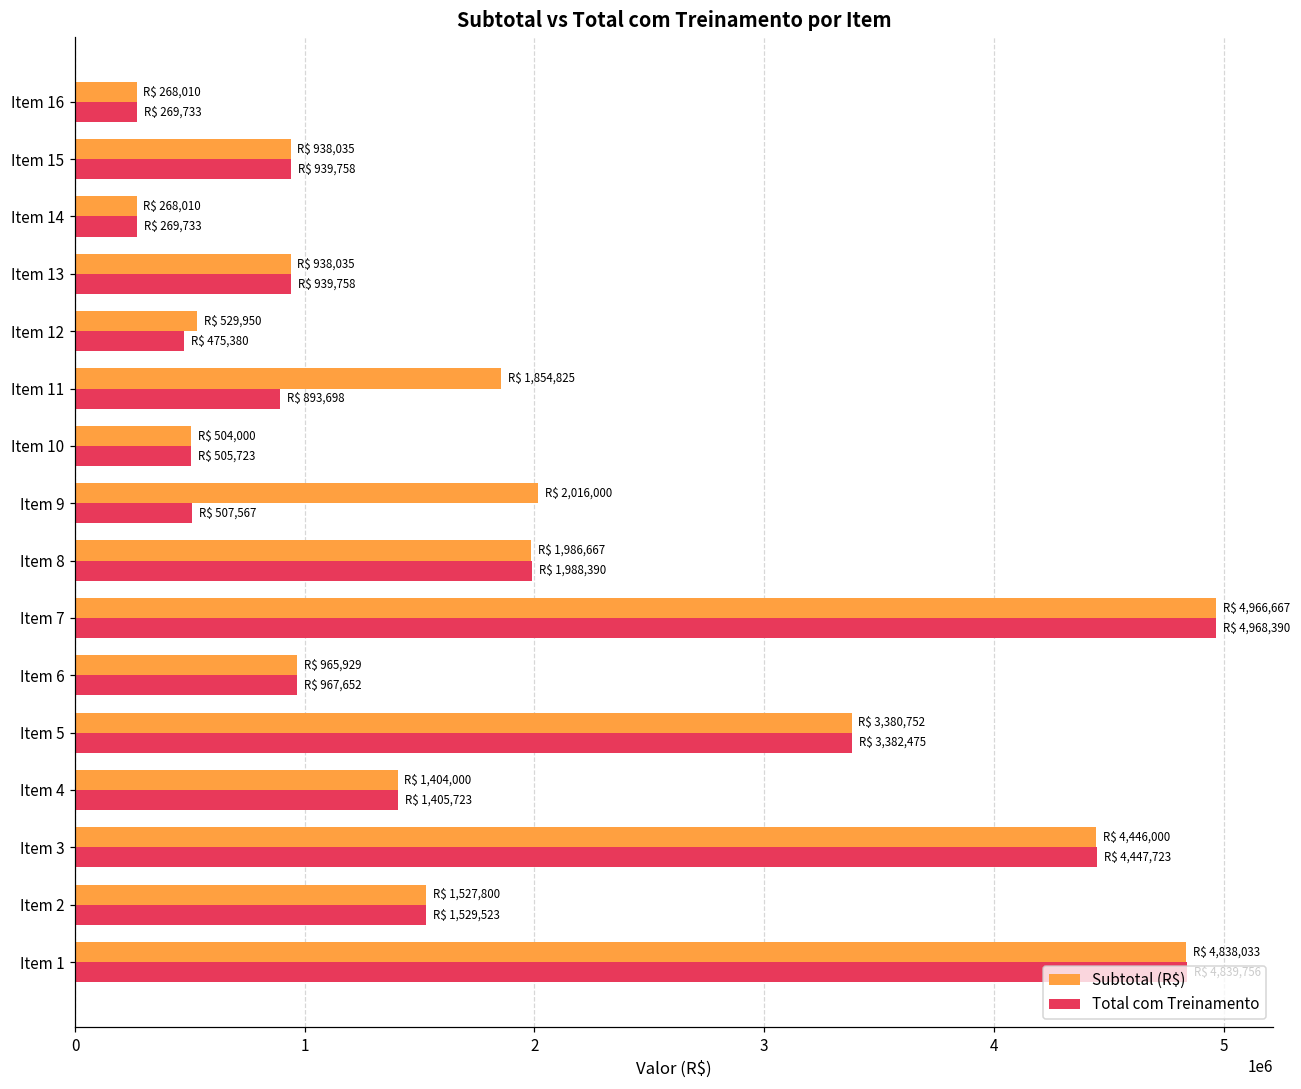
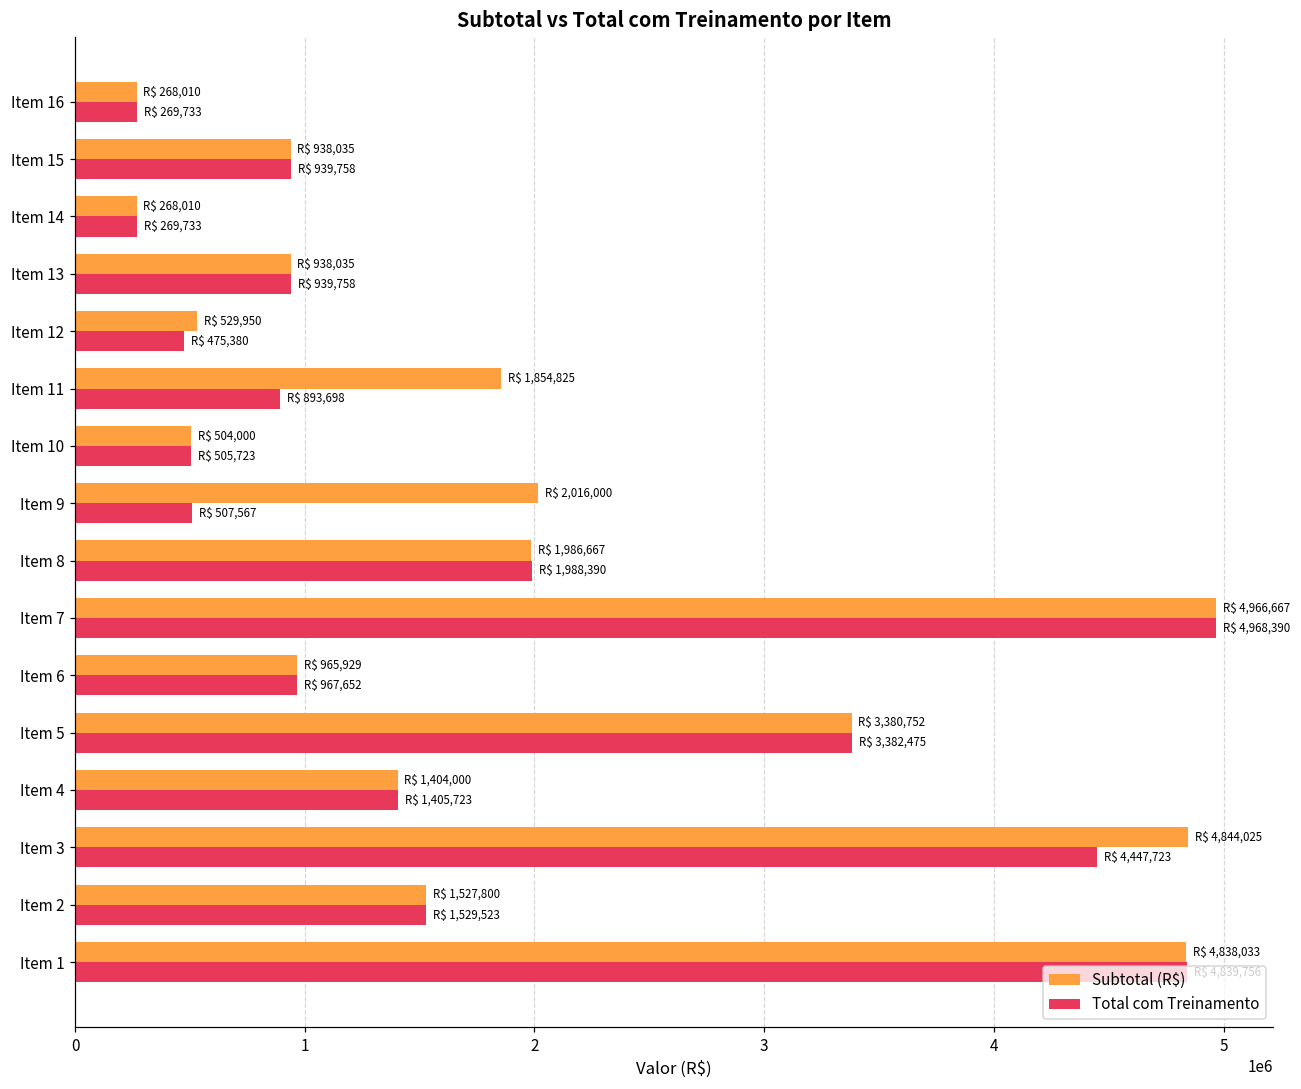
Subtotal (R$), Item 3: 4,446,000 -> 4,844,025
